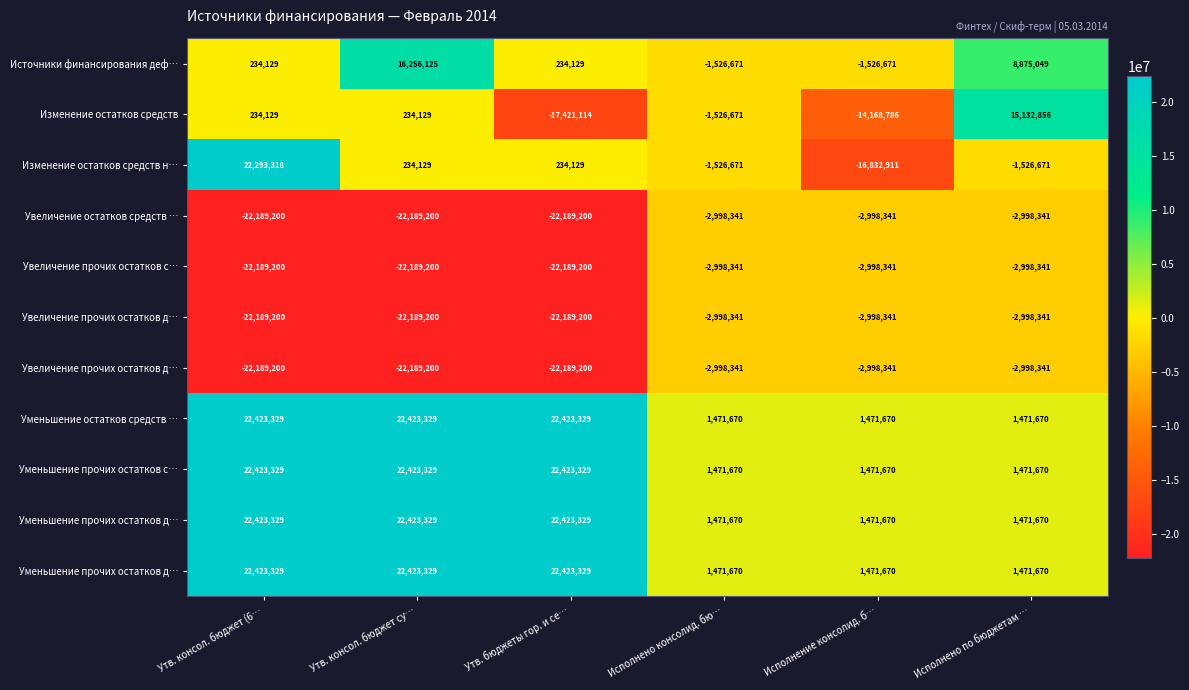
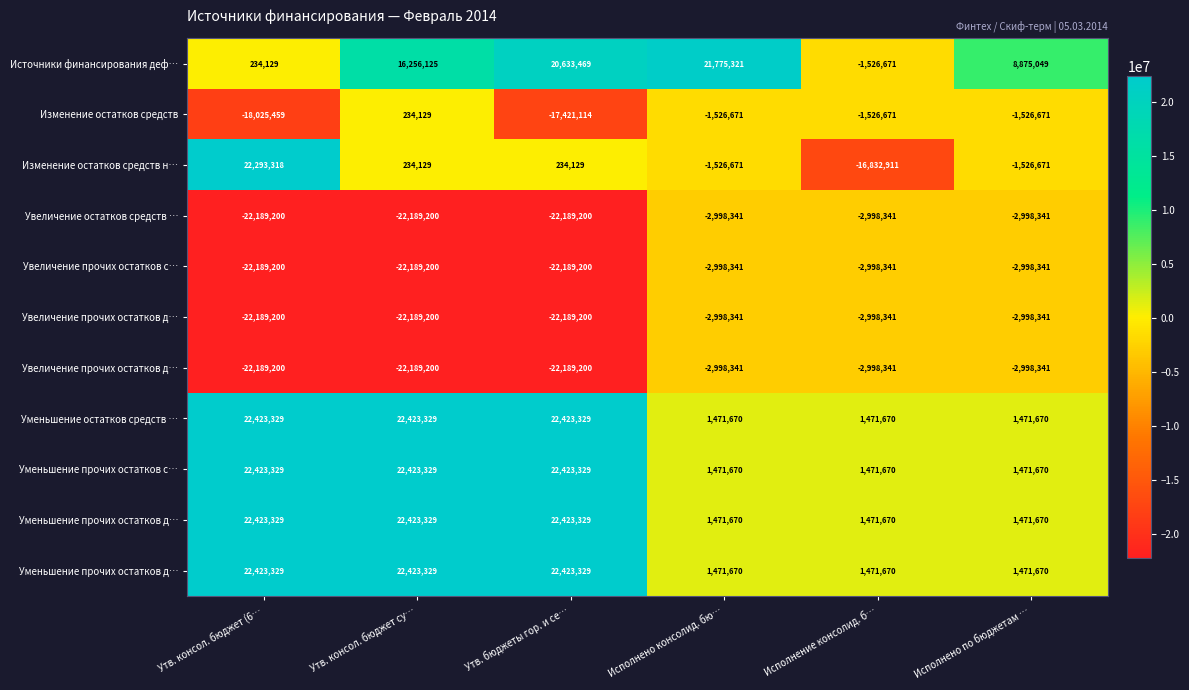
Источники финансирования деф…, Утв. бюджеты гор. и се…: 234,129 -> 20,633,469
Источники финансирования деф…, Исполнено консолид. бю…: -1,526,671 -> 21,775,321
Изменение остатков средств, Утв. консол. бюджет (6…: 234,129 -> -18,025,459
Изменение остатков средств, Исполнение консолид. б…: -14,168,786 -> -1,526,671
Изменение остатков средств, Исполнено по бюджетам …: 15,132,856 -> -1,526,671
